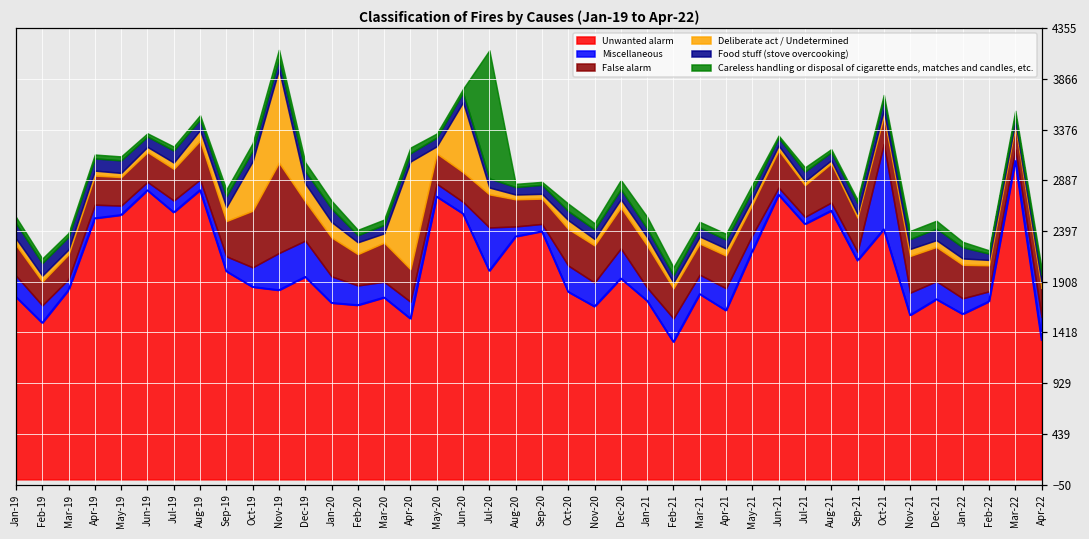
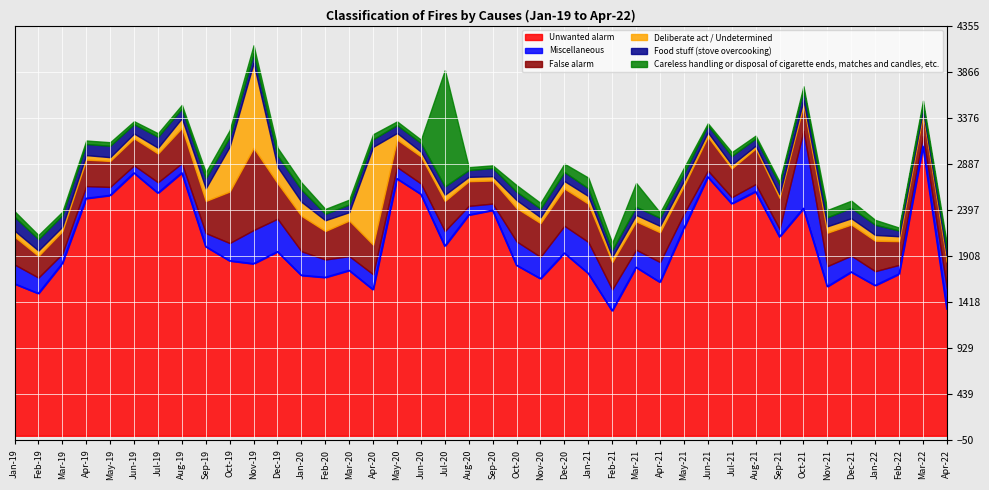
Unwanted alarm, Jan-19: 1800 -> 1600
Deliberate act / Undetermined, Jun-20: 700 -> 100
Miscellaneous, Jul-20: 400 -> 200
Miscellaneous, Jan-21: 100 -> 300
Careless handling or disposal of cigarette ends, matches and candles, etc., Mar-21: 100 -> 300
